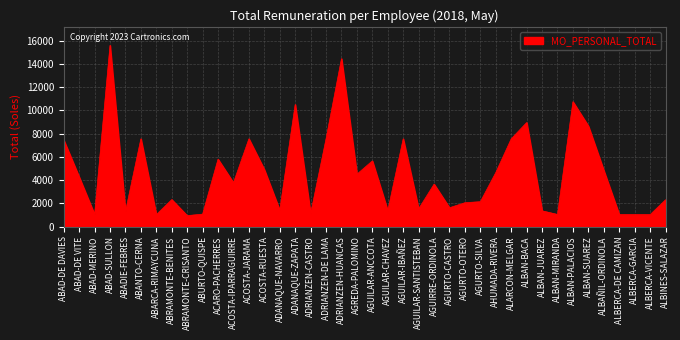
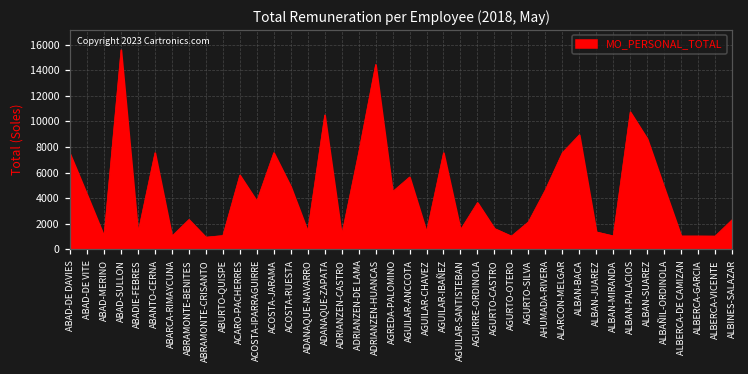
AGURTO-OTERO: 2100 -> 1000
